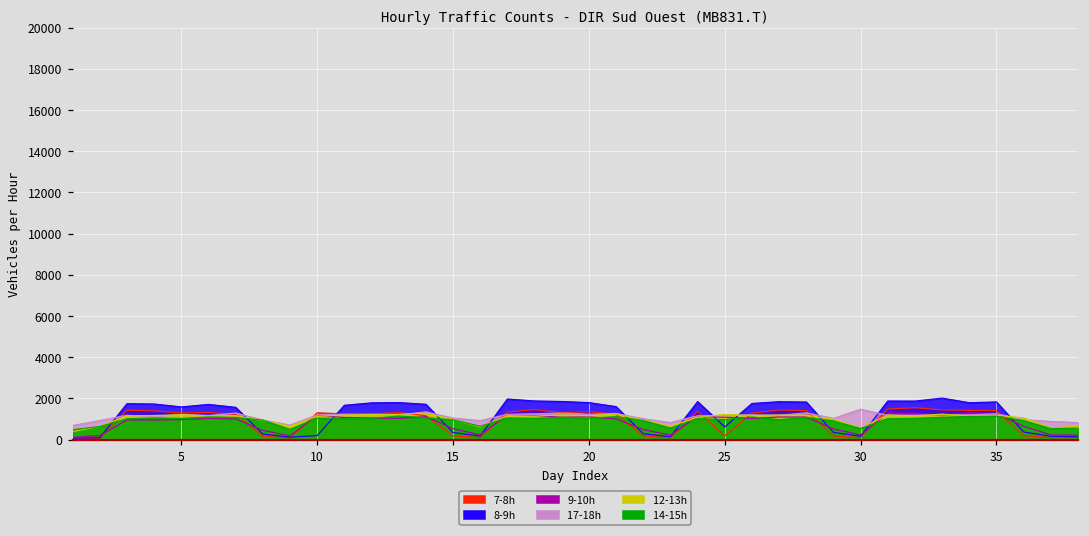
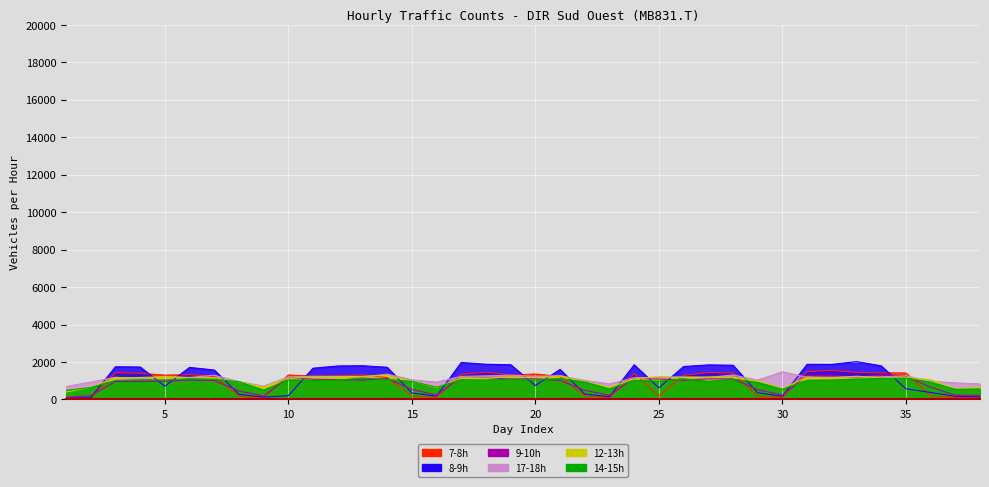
8-9h, 5: 1600 -> 700
8-9h, 20: 1800 -> 700
8-9h, 35: 1800 -> 600
